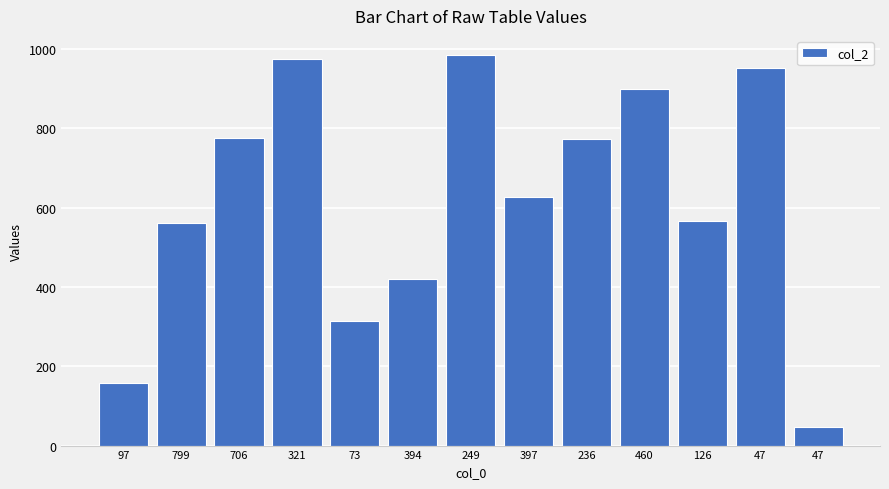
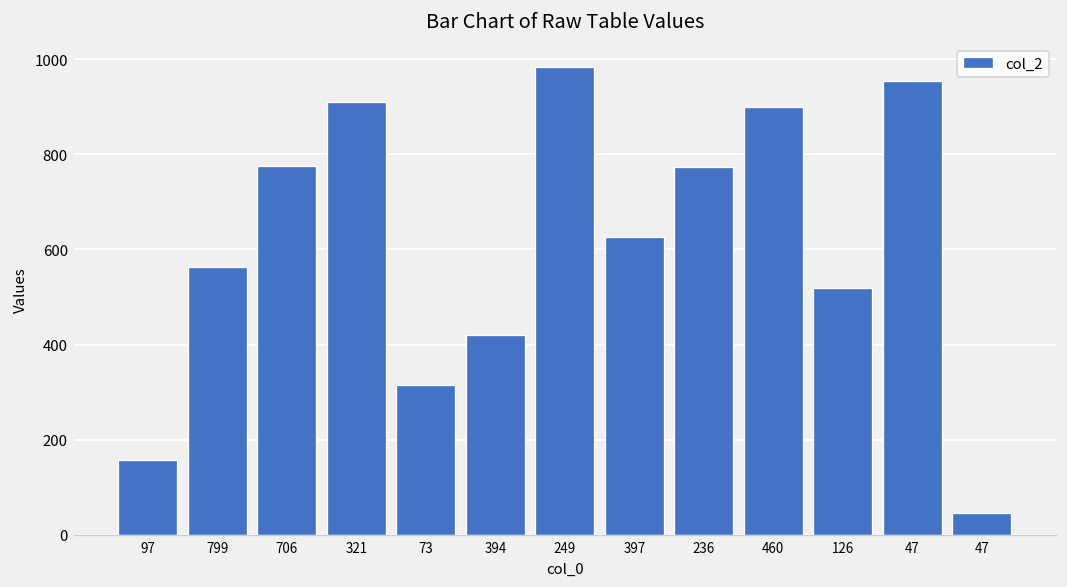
321: 980 -> 910
126: 570 -> 520
